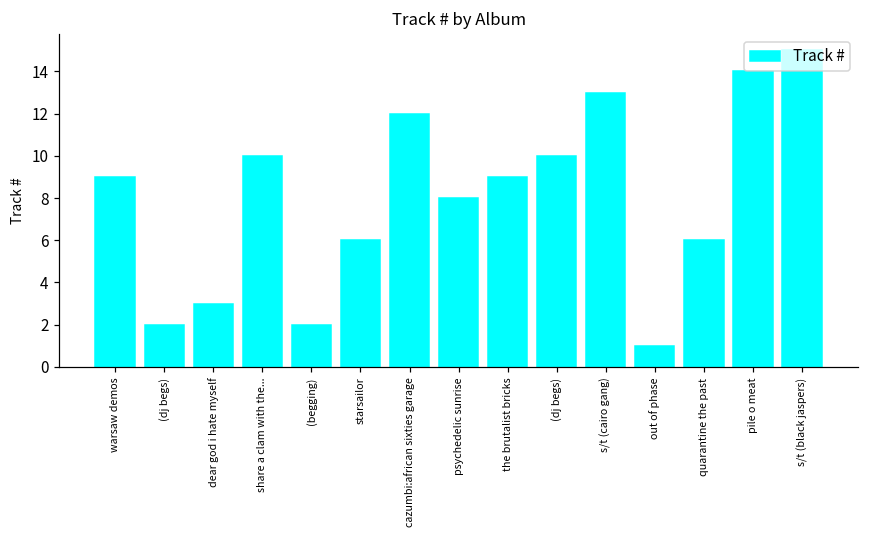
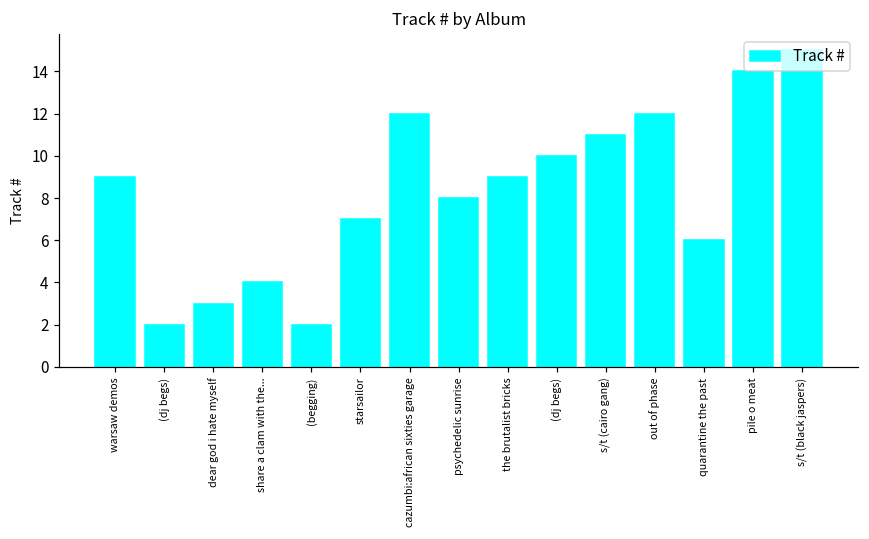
share a clam with the...: 10 -> 4
starsailor: 6 -> 7
s/t (cairo gang): 13 -> 11
out of phase: 1 -> 12
